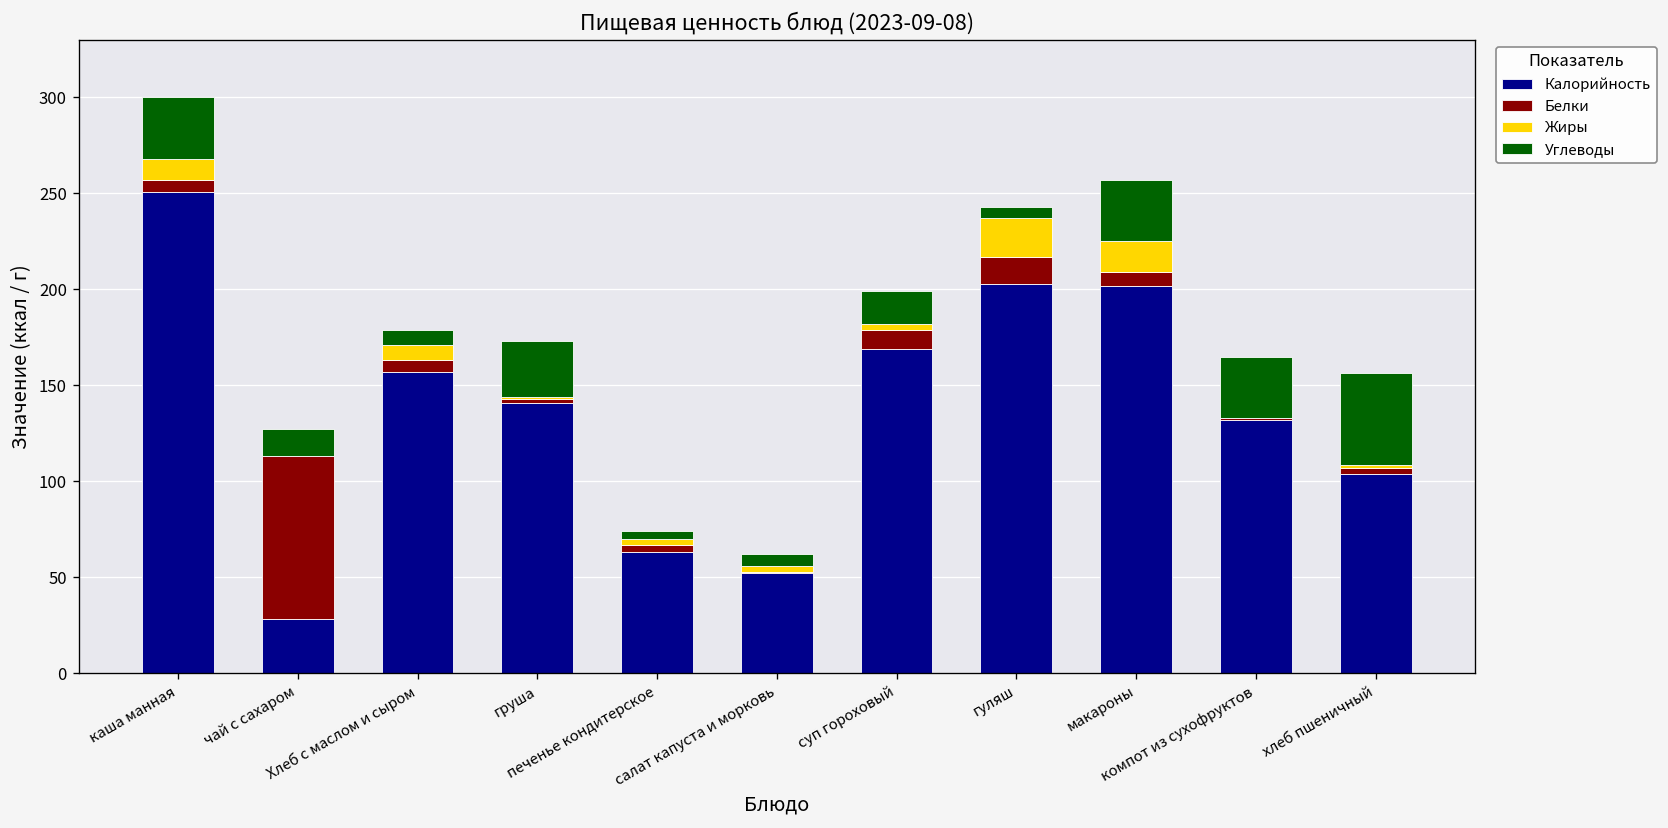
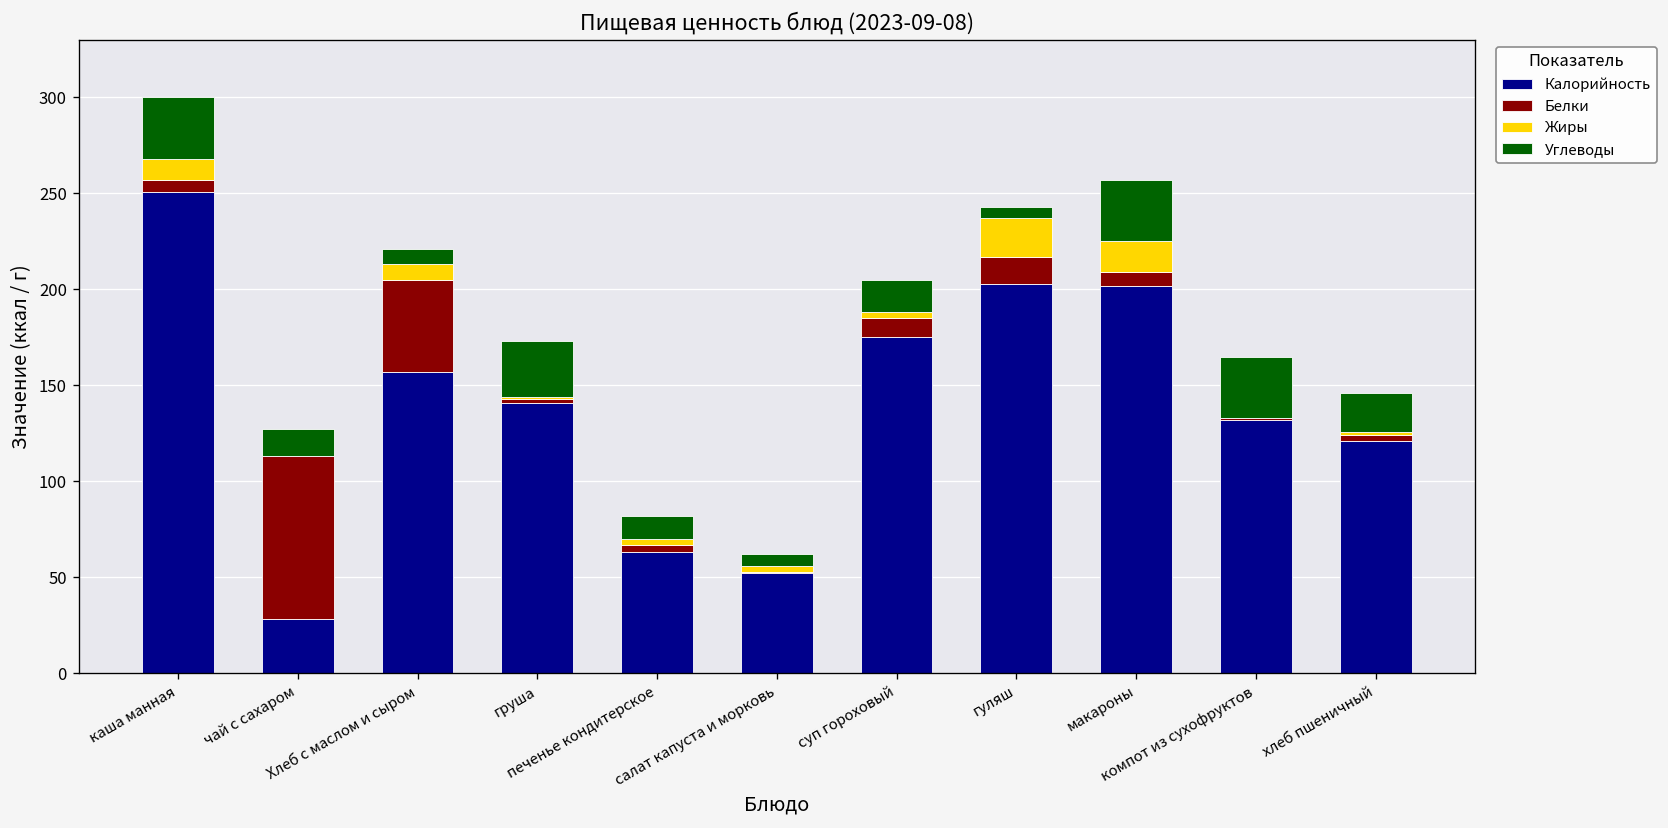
Белки, Хлеб с маслом и сыром: 6 -> 48
Углеводы, печенье кондитерское: 4 -> 12
Калорийность, суп гороховый: 169 -> 175
Калорийность, хлеб пшеничный: 104 -> 121
Углеводы, хлеб пшеничный: 48 -> 21
